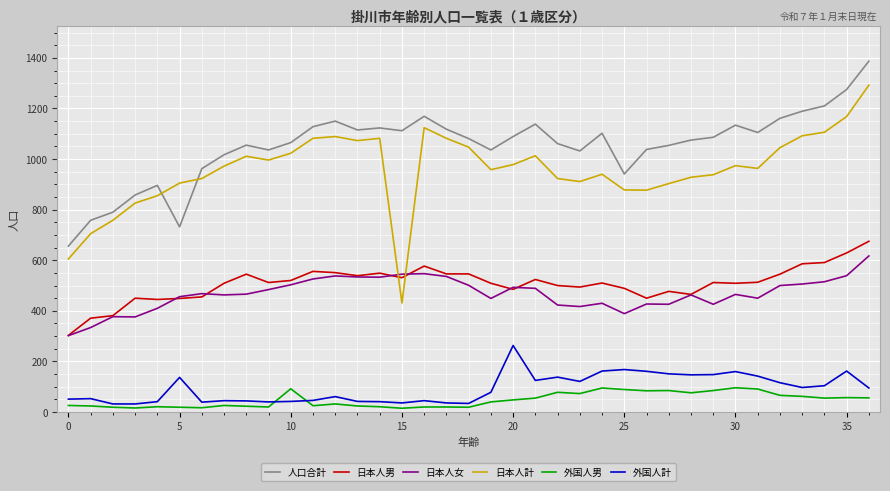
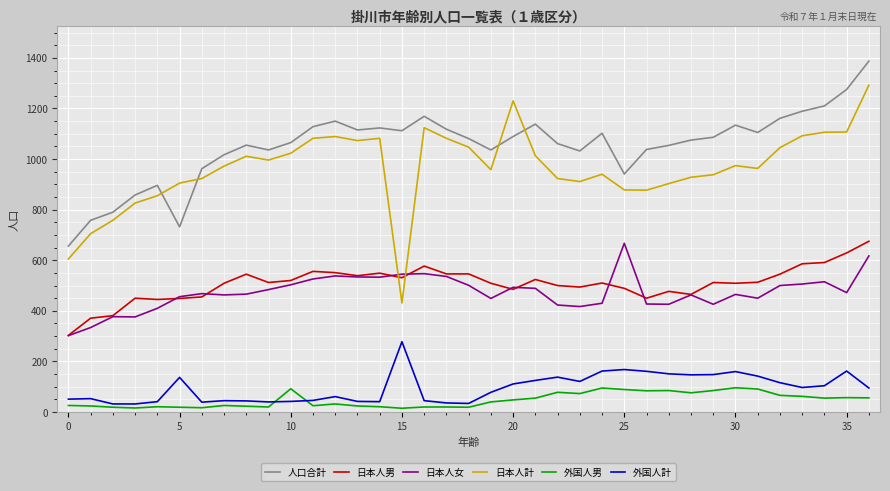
外国人計, 15: 40 -> 280
日本人計, 20: 980 -> 1230
外国人計, 20: 260 -> 110
日本人女, 25: 390 -> 670
日本人女, 35: 540 -> 470
日本人計, 35: 1170 -> 1110
